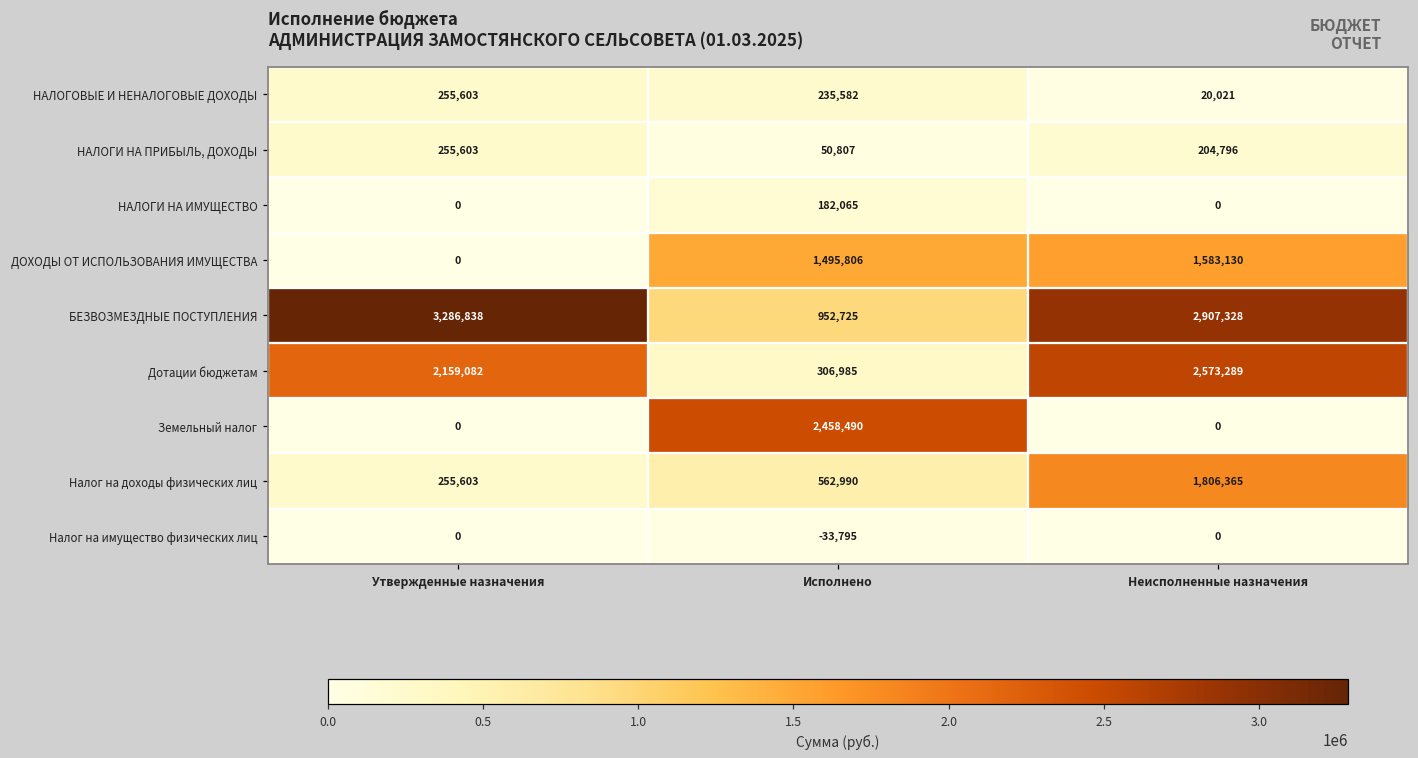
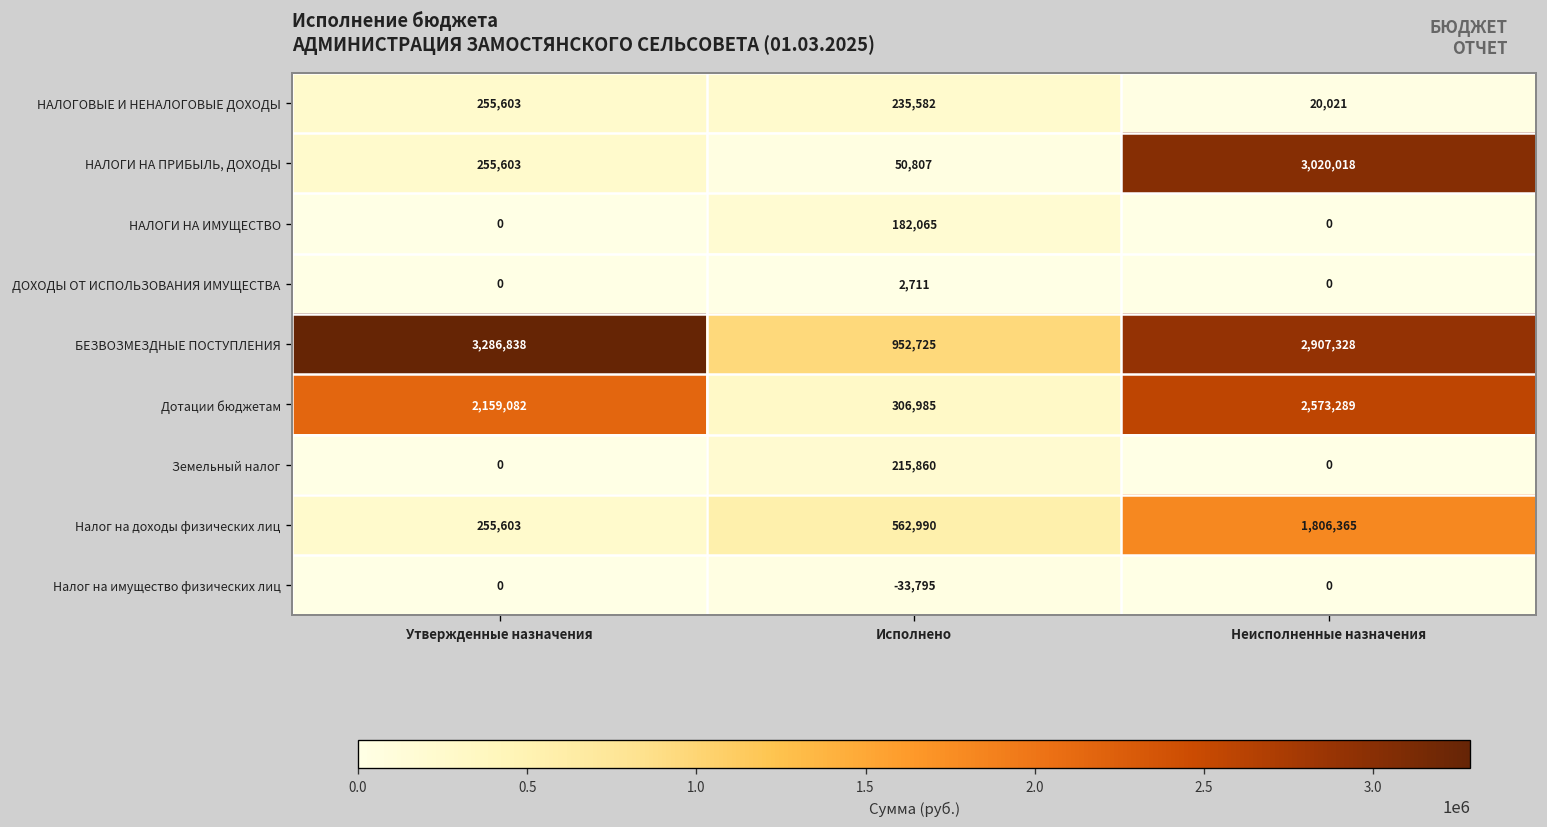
НАЛОГИ НА ПРИБЫЛЬ, ДОХОДЫ, Неисполненные назначения: 204,796 -> 3,020,018
ДОХОДЫ ОТ ИСПОЛЬЗОВАНИЯ ИМУЩЕСТВА, Исполнено: 1,495,806 -> 2,711
ДОХОДЫ ОТ ИСПОЛЬЗОВАНИЯ ИМУЩЕСТВА, Неисполненные назначения: 1,583,130 -> 0
Земельный налог, Исполнено: 2,458,490 -> 215,860
